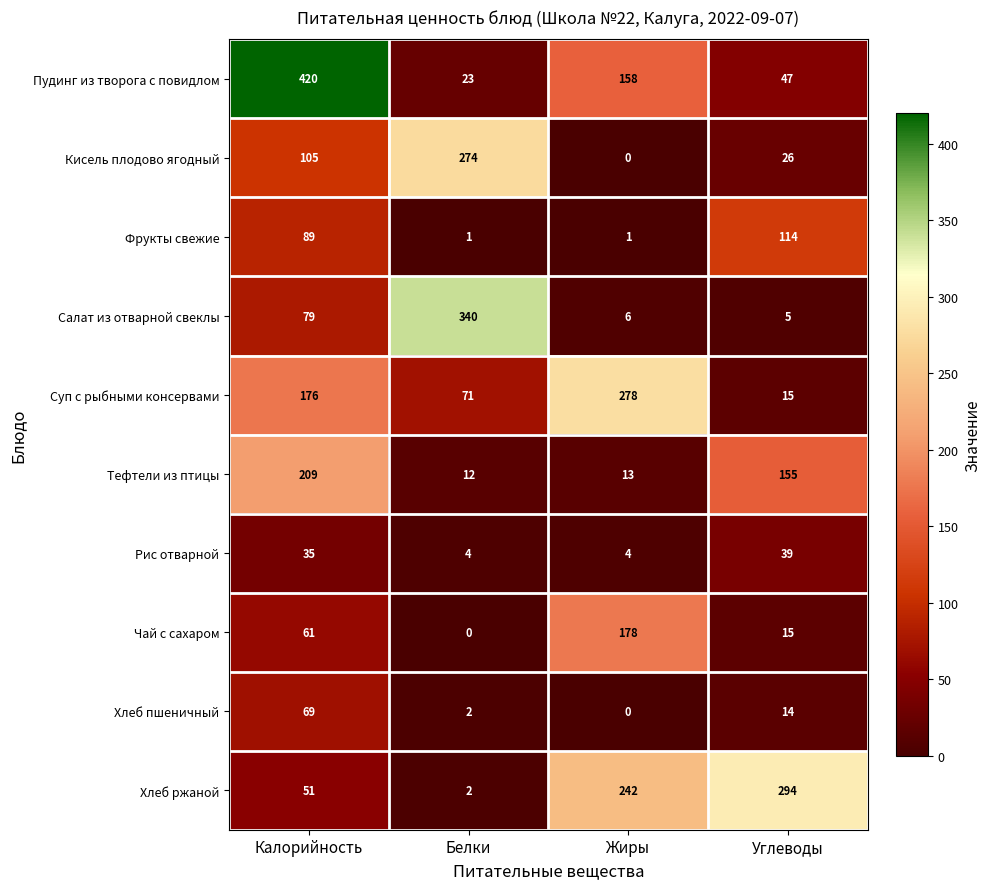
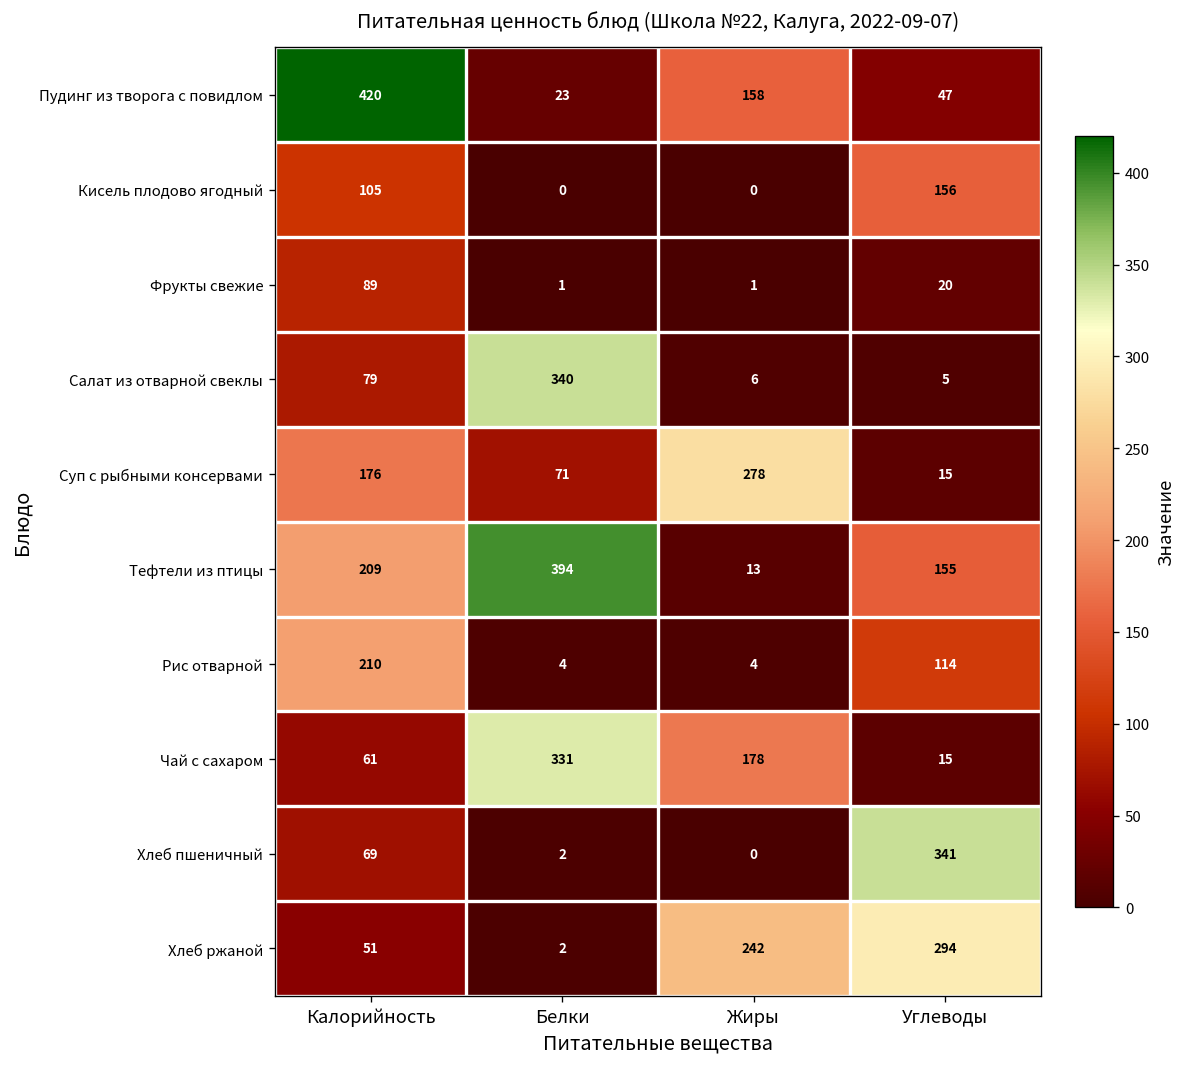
Кисель плодово ягодный, Белки: 274 -> 0
Кисель плодово ягодный, Углеводы: 26 -> 156
Фрукты свежие, Углеводы: 114 -> 20
Тефтели из птицы, Белки: 12 -> 394
Рис отварной, Калорийность: 35 -> 210
Рис отварной, Углеводы: 39 -> 114
Чай с сахаром, Белки: 0 -> 331
Хлеб пшеничный, Углеводы: 14 -> 341
